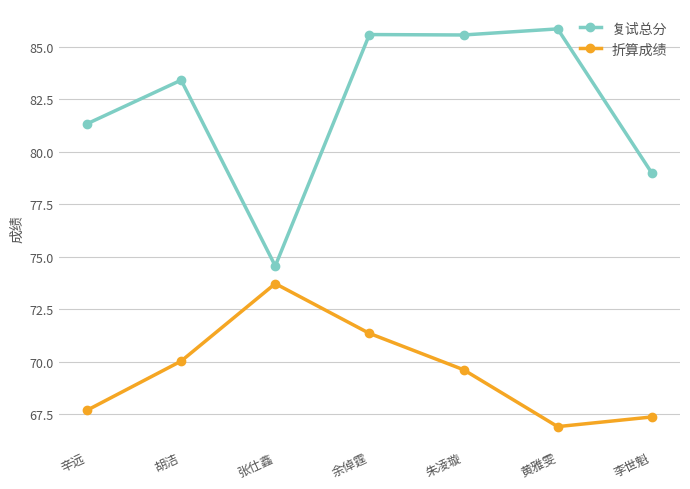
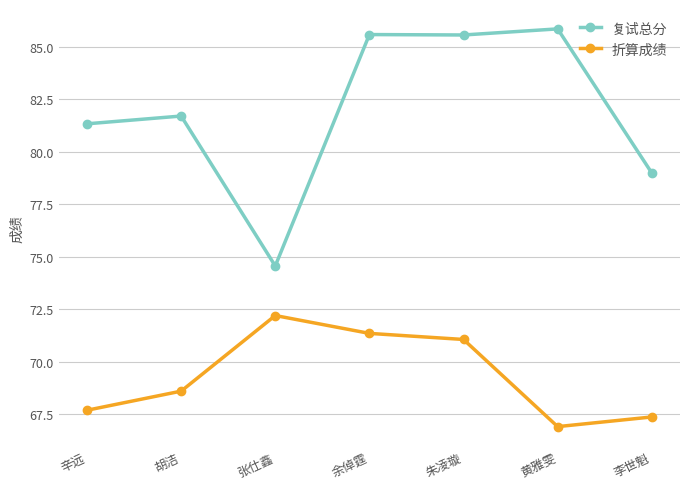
复试总分, 胡洁: 83.4 -> 81.7
折算成绩, 胡洁: 70.0 -> 68.6
折算成绩, 张仕鑫: 73.7 -> 72.2
折算成绩, 朱凌璇: 69.6 -> 71.1
